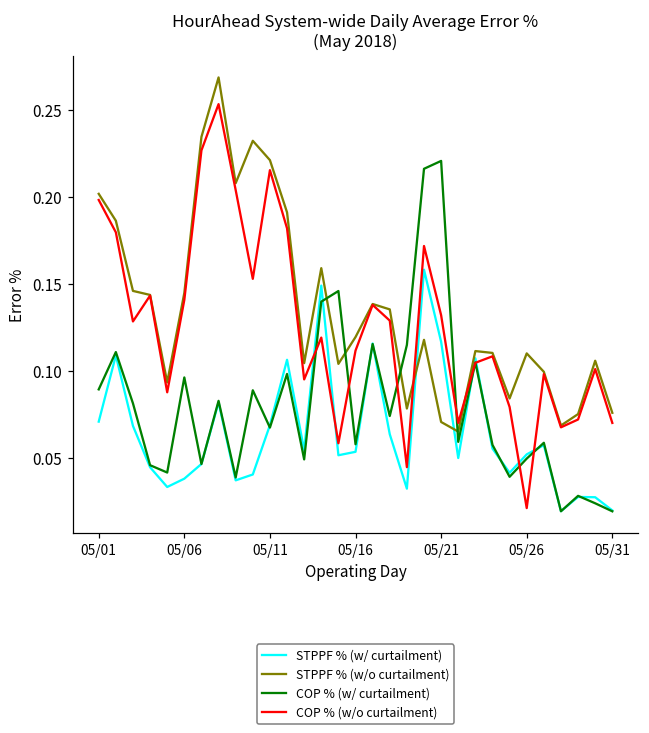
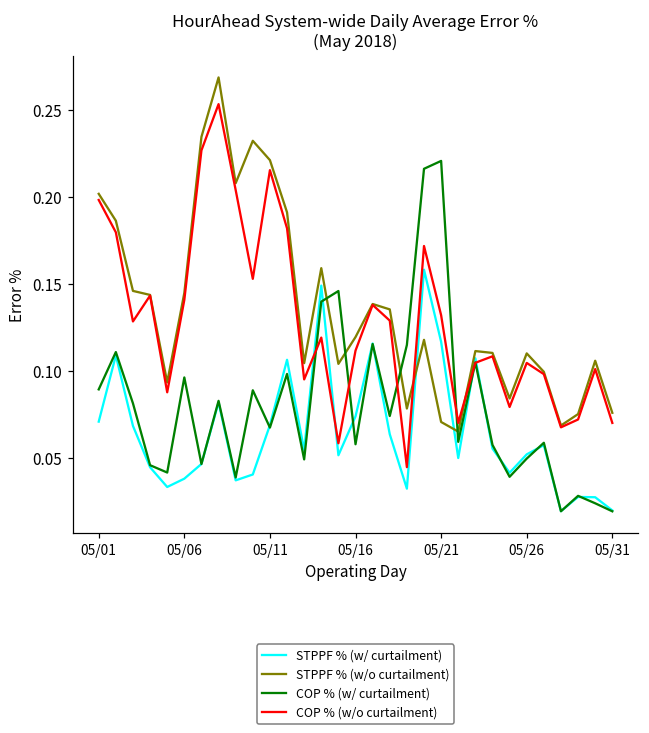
STPPF % (w/ curtailment), 05/16: 0.054 -> 0.074
COP % (w/o curtailment), 05/26: 0.021 -> 0.105
